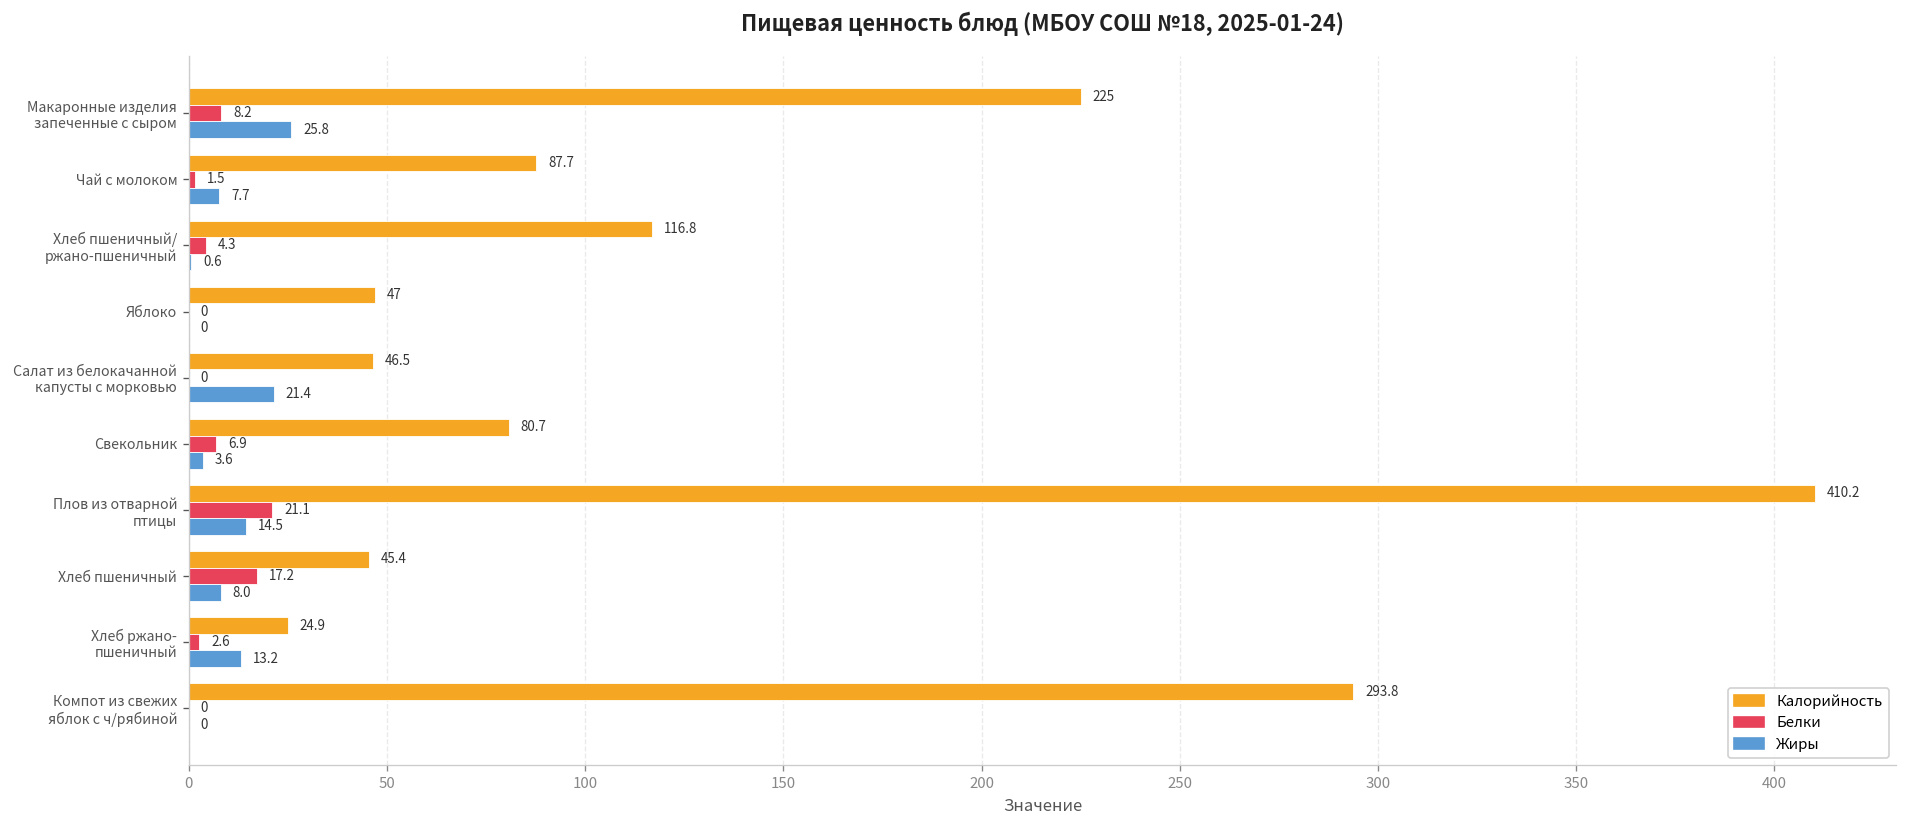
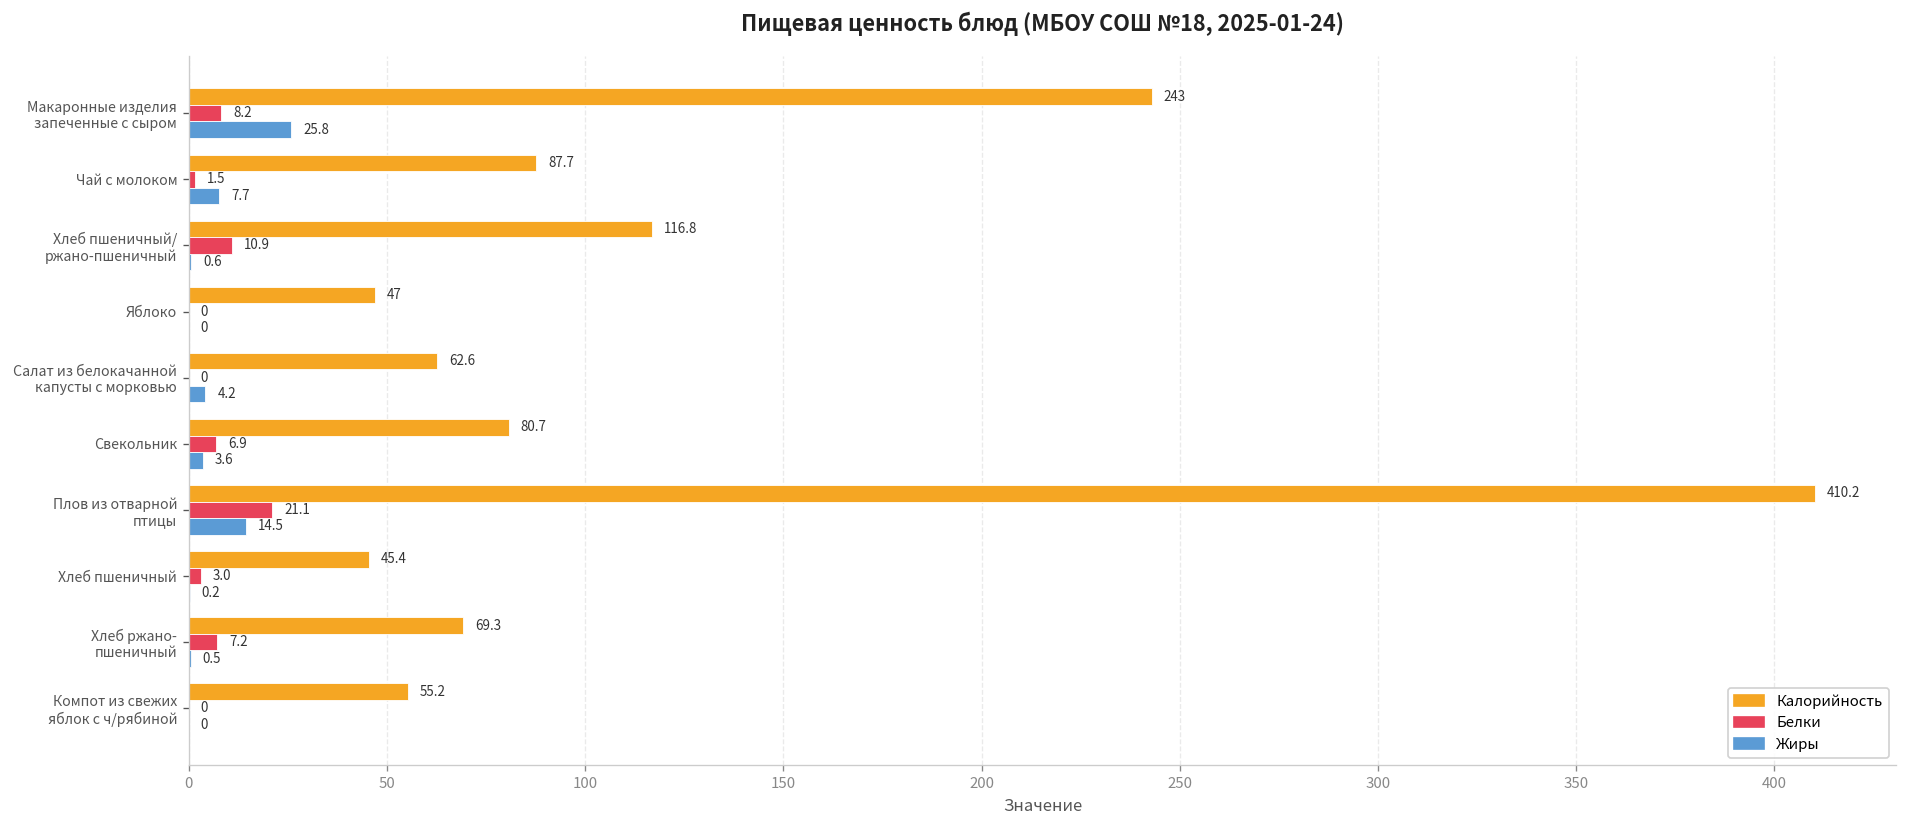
Калорийность, Макаронные изделия запеченные с сыром: 225 -> 243
Белки, Хлеб пшеничный/ ржано-пшеничный: 4.3 -> 10.9
Калорийность, Салат из белокачанной капусты с морковью: 46.5 -> 62.6
Жиры, Салат из белокачанной капусты с морковью: 21.4 -> 4.2
Белки, Хлеб пшеничный: 17.2 -> 3.0
Жиры, Хлеб пшеничный: 8.0 -> 0.2
Калорийность, Хлеб ржано- пшеничный: 24.9 -> 69.3
Белки, Хлеб ржано- пшеничный: 2.6 -> 7.2
Жиры, Хлеб ржано- пшеничный: 13.2 -> 0.5
Калорийность, Компот из свежих яблок с ч/рябиной: 293.8 -> 55.2
